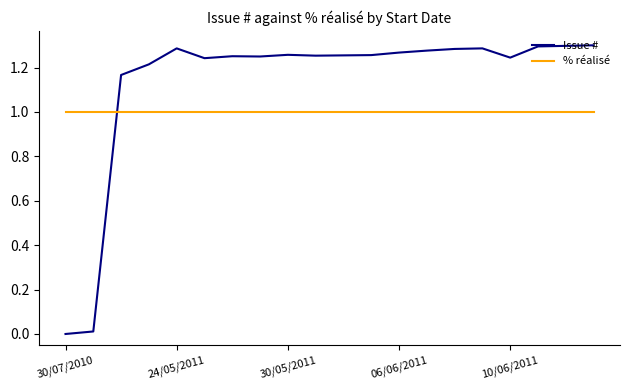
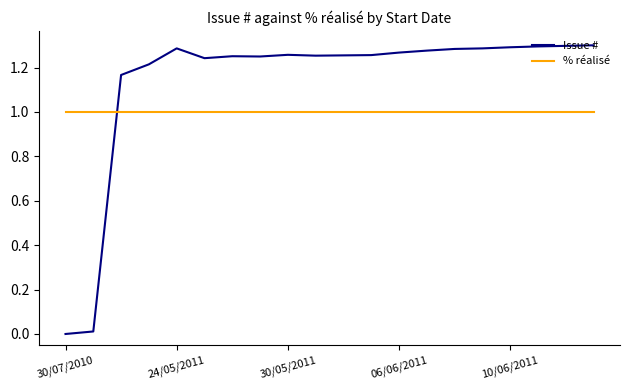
Issue #, 10/06/2011: 1.24 -> 1.29
